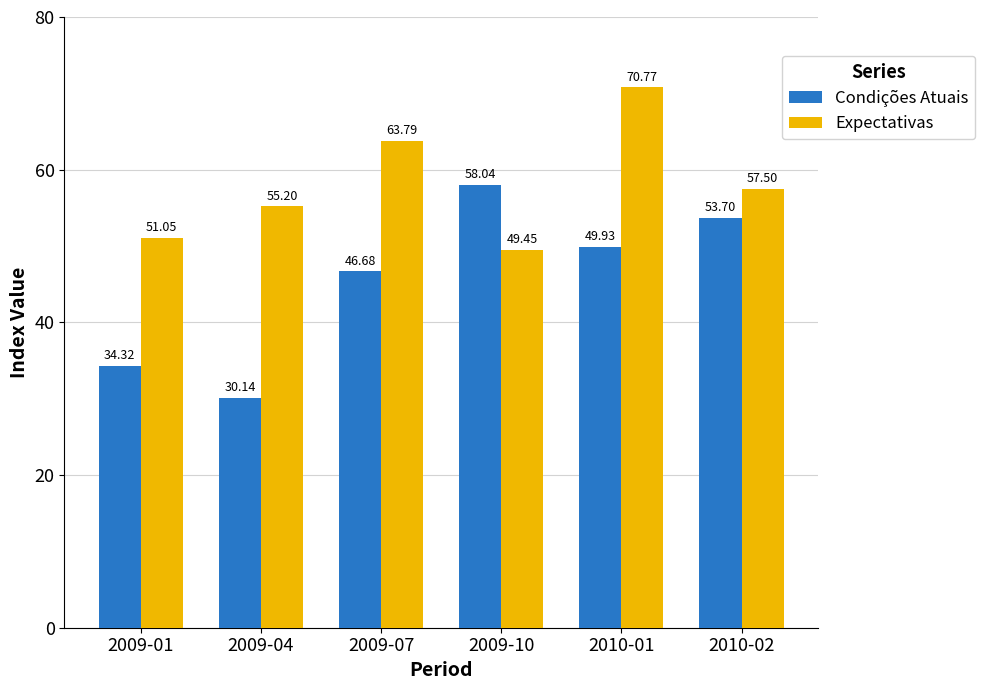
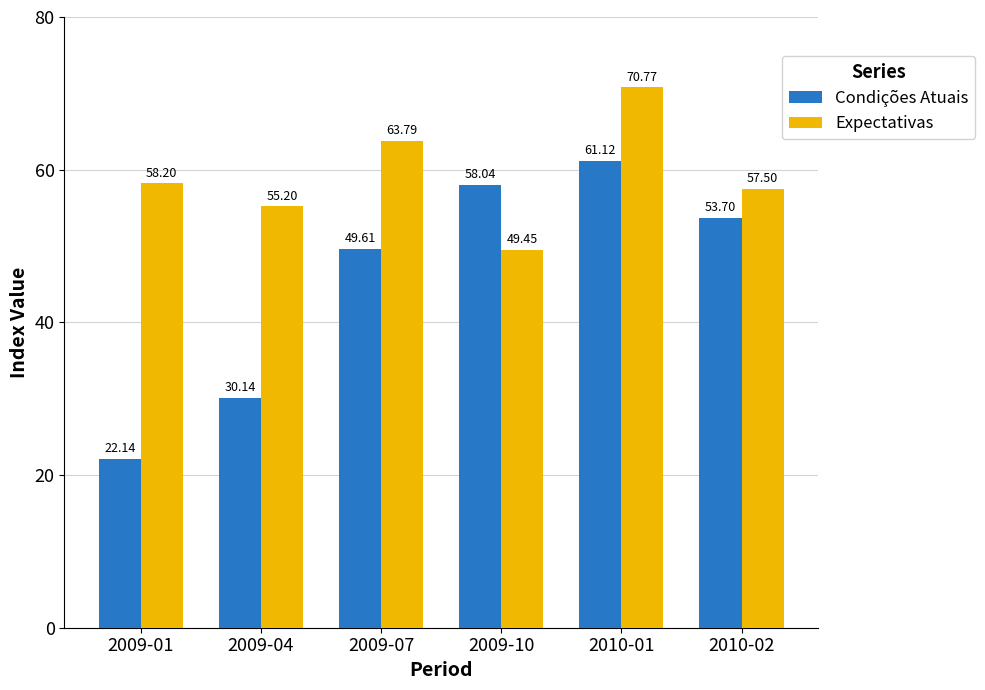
Condições Atuais, 2009-01: 34.32 -> 22.14
Expectativas, 2009-01: 51.05 -> 58.20
Condições Atuais, 2009-07: 46.68 -> 49.61
Condições Atuais, 2010-01: 49.93 -> 61.12
